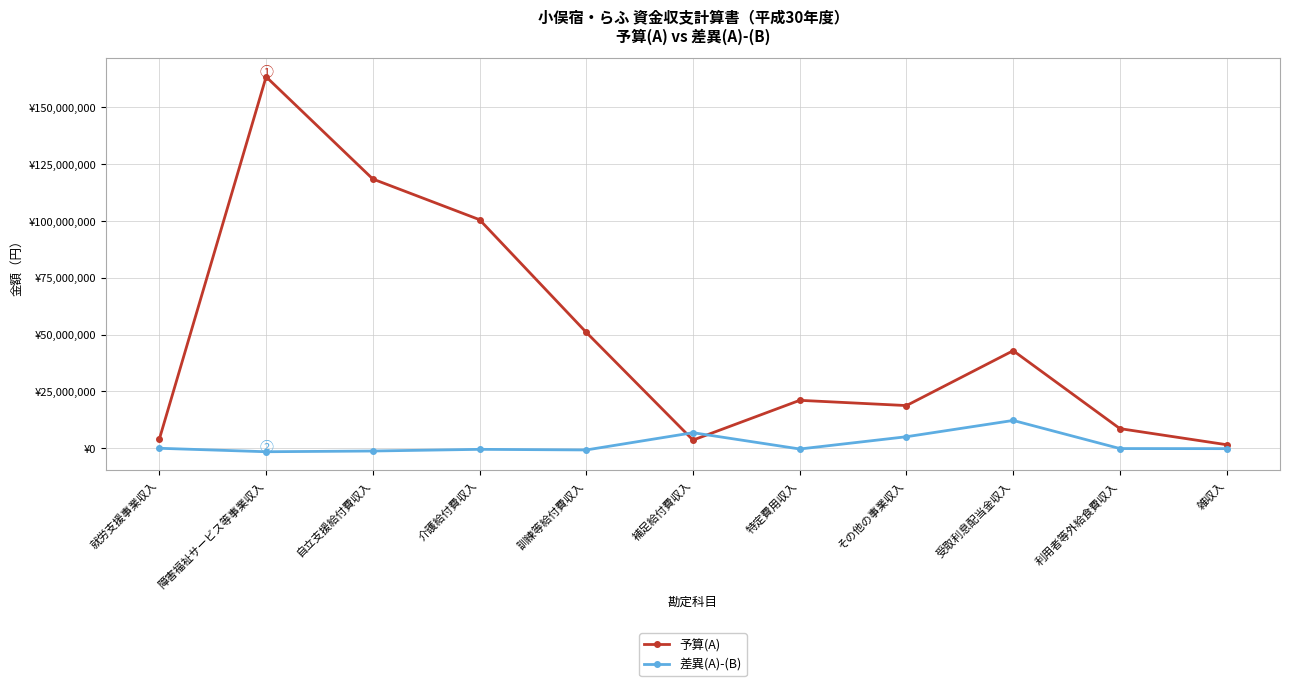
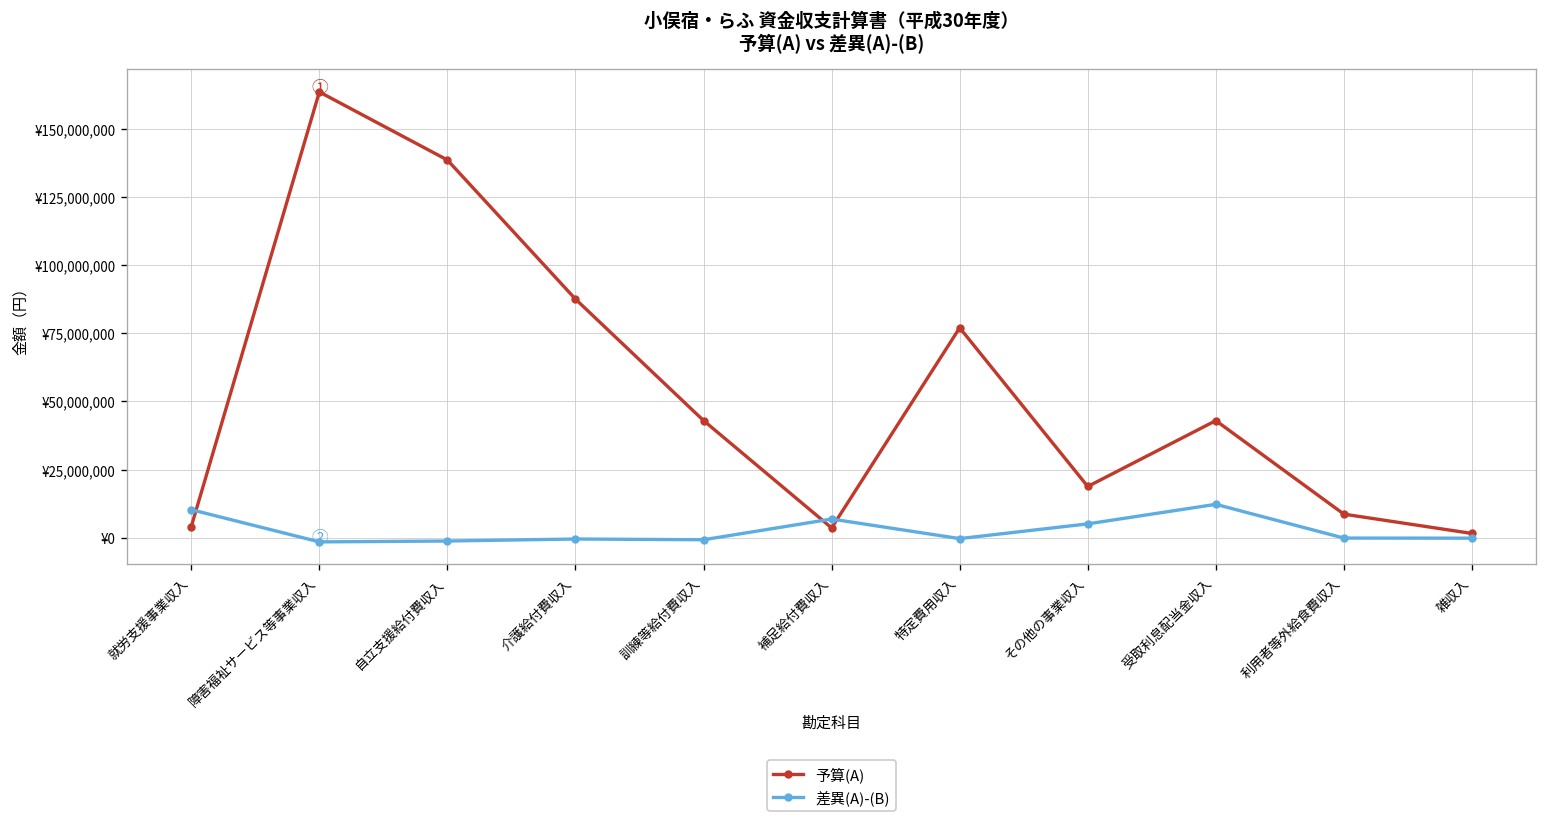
差異(A)-(B), 就労支援事業収入: ¥0 -> ¥10,000,000
予算(A), 自立支援給付費収入: ¥118,000,000 -> ¥139,000,000
予算(A), 介護給付費収入: ¥101,000,000 -> ¥88,000,000
予算(A), 訓練等給付費収入: ¥51,000,000 -> ¥43,000,000
予算(A), 特定費用収入: ¥21,000,000 -> ¥77,000,000
